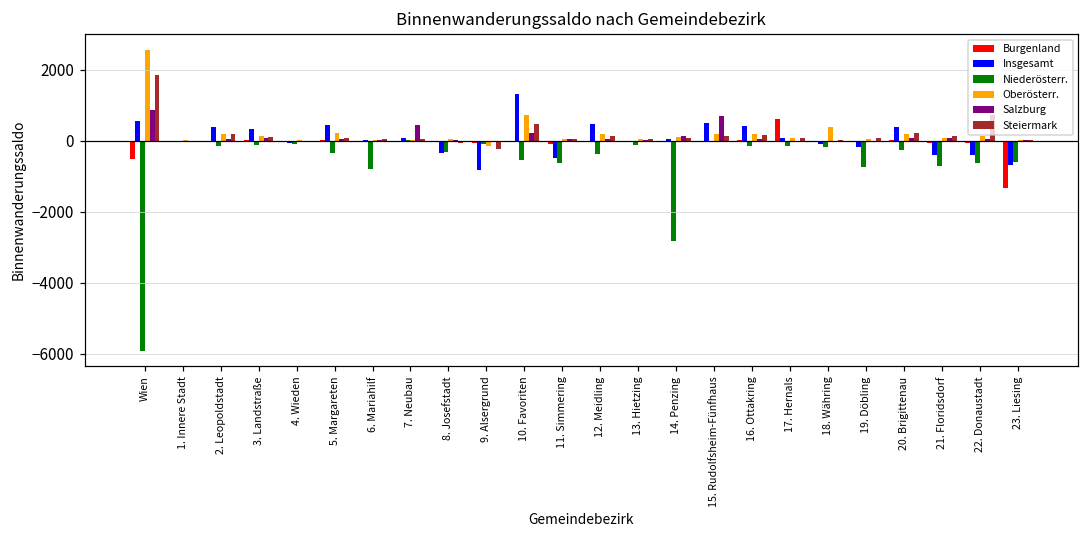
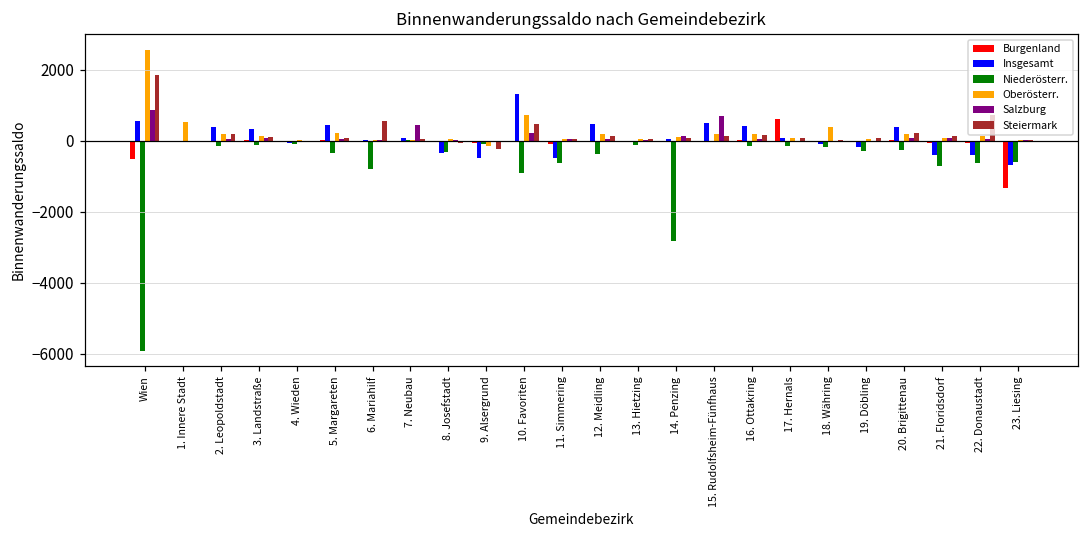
Oberösterr., 1. Innere Stadt: 0 -> 500
Steiermark, 6. Mariahilf: 0 -> 600
Insgesamt, 9. Alsergrund: -800 -> -500
Niederösterr., 10. Favoriten: -600 -> -900
Niederösterr., 19. Döbling: -700 -> -300
